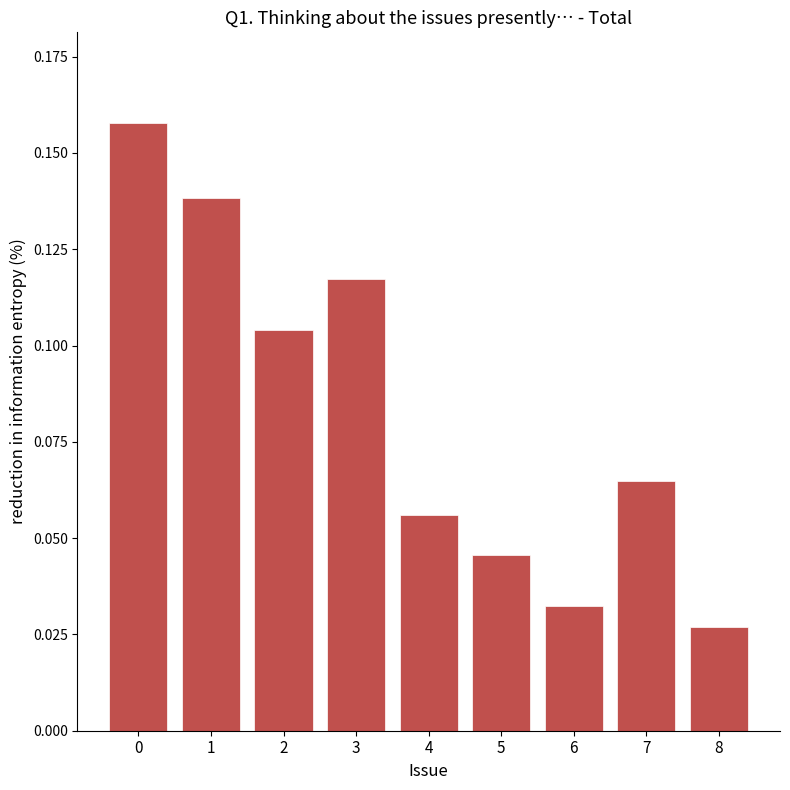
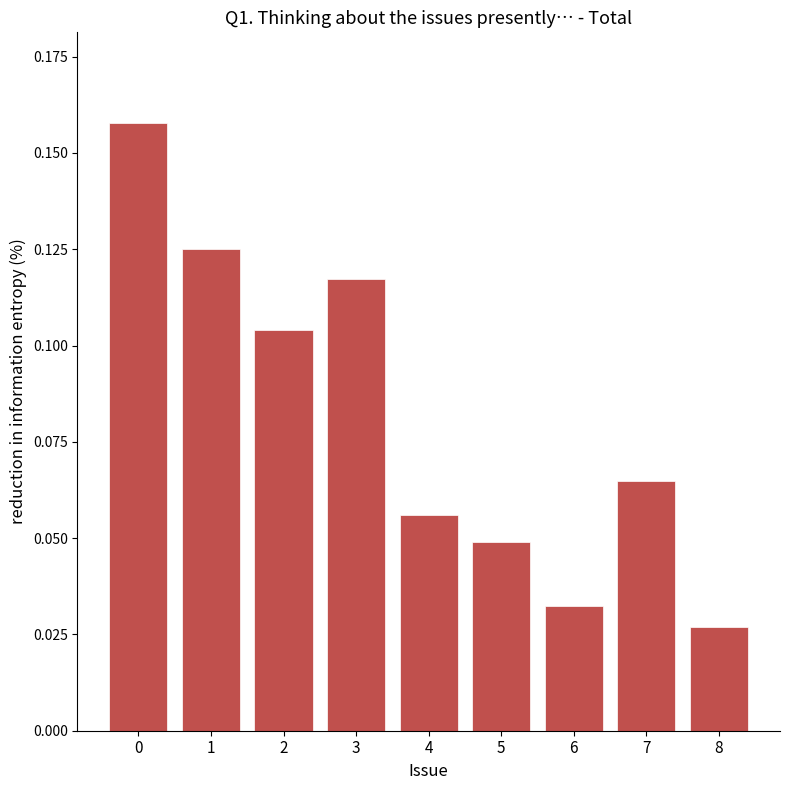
1: 0.138 -> 0.125
5: 0.045 -> 0.049
